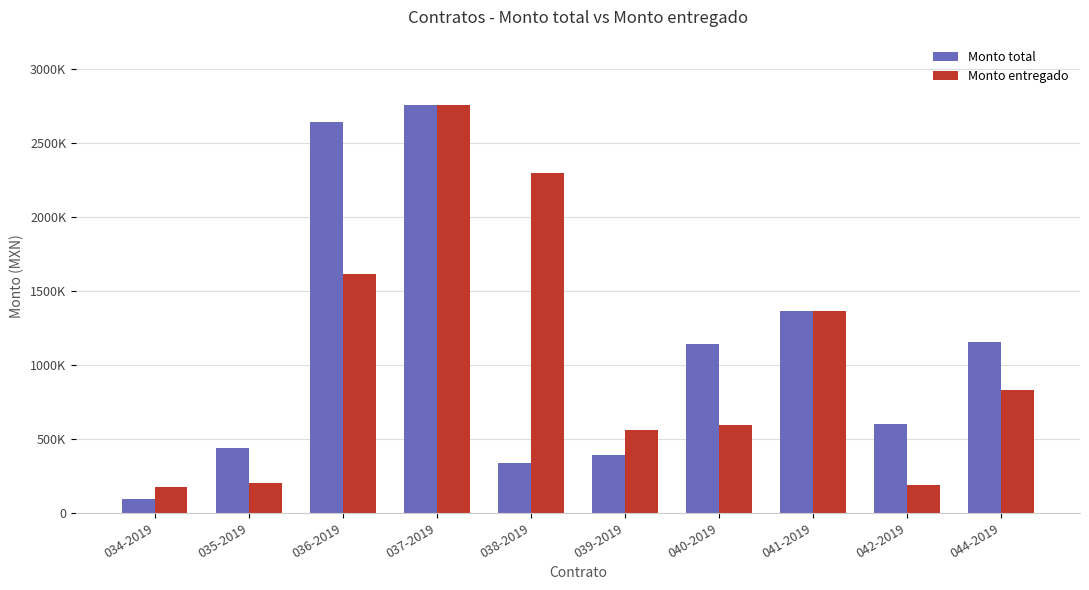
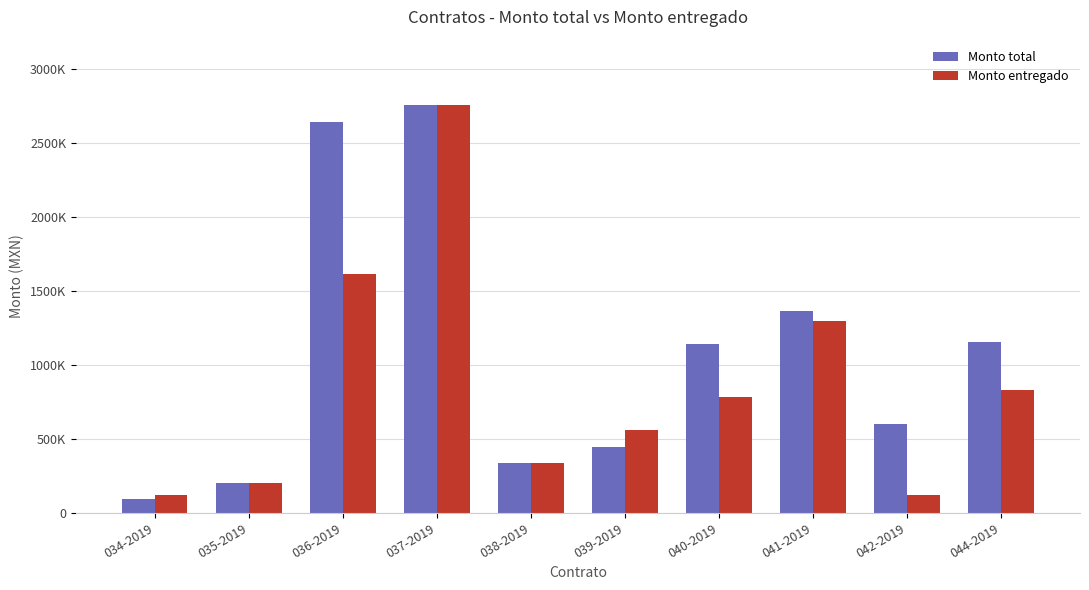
Monto entregado, 034-2019: 180000 -> 120000
Monto total, 035-2019: 440000 -> 200000
Monto entregado, 038-2019: 2300000 -> 340000
Monto total, 039-2019: 390000 -> 450000
Monto entregado, 040-2019: 600000 -> 780000
Monto entregado, 041-2019: 1360000 -> 1300000
Monto entregado, 042-2019: 190000 -> 120000
